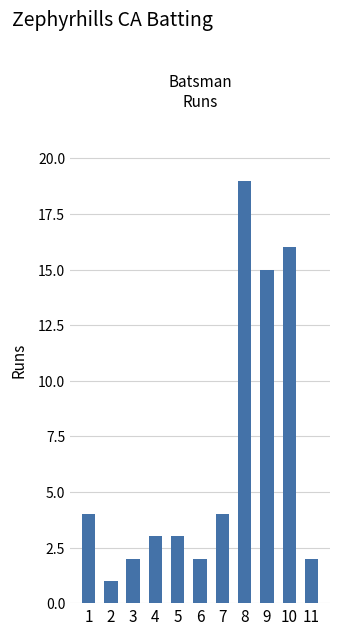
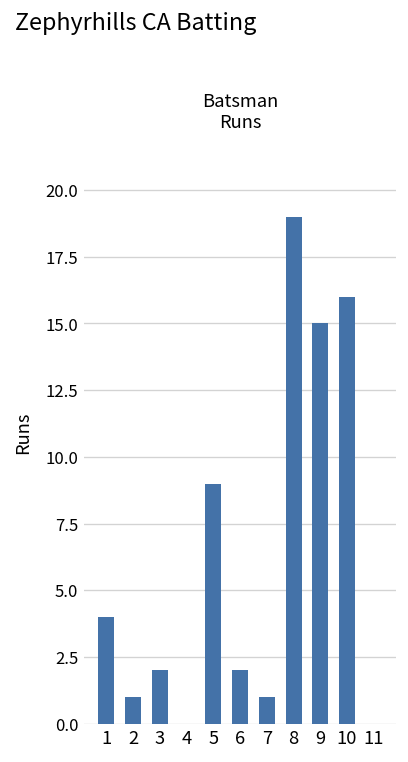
4: 3 -> 0
5: 3 -> 9
7: 4 -> 1
11: 2 -> 0
